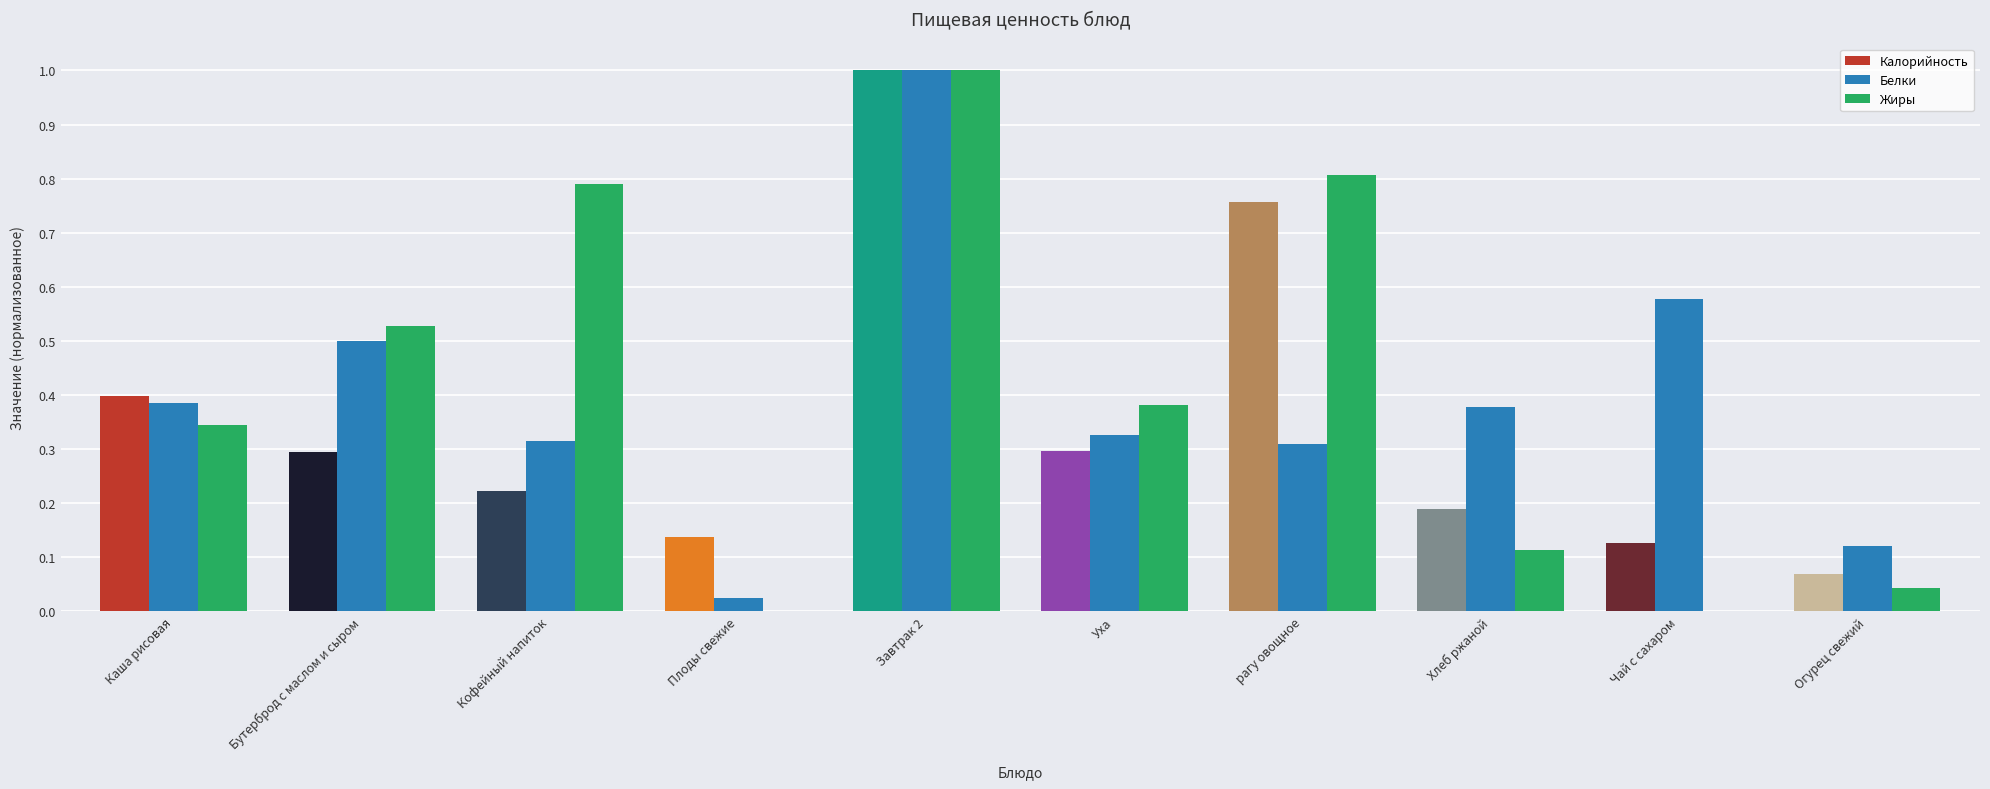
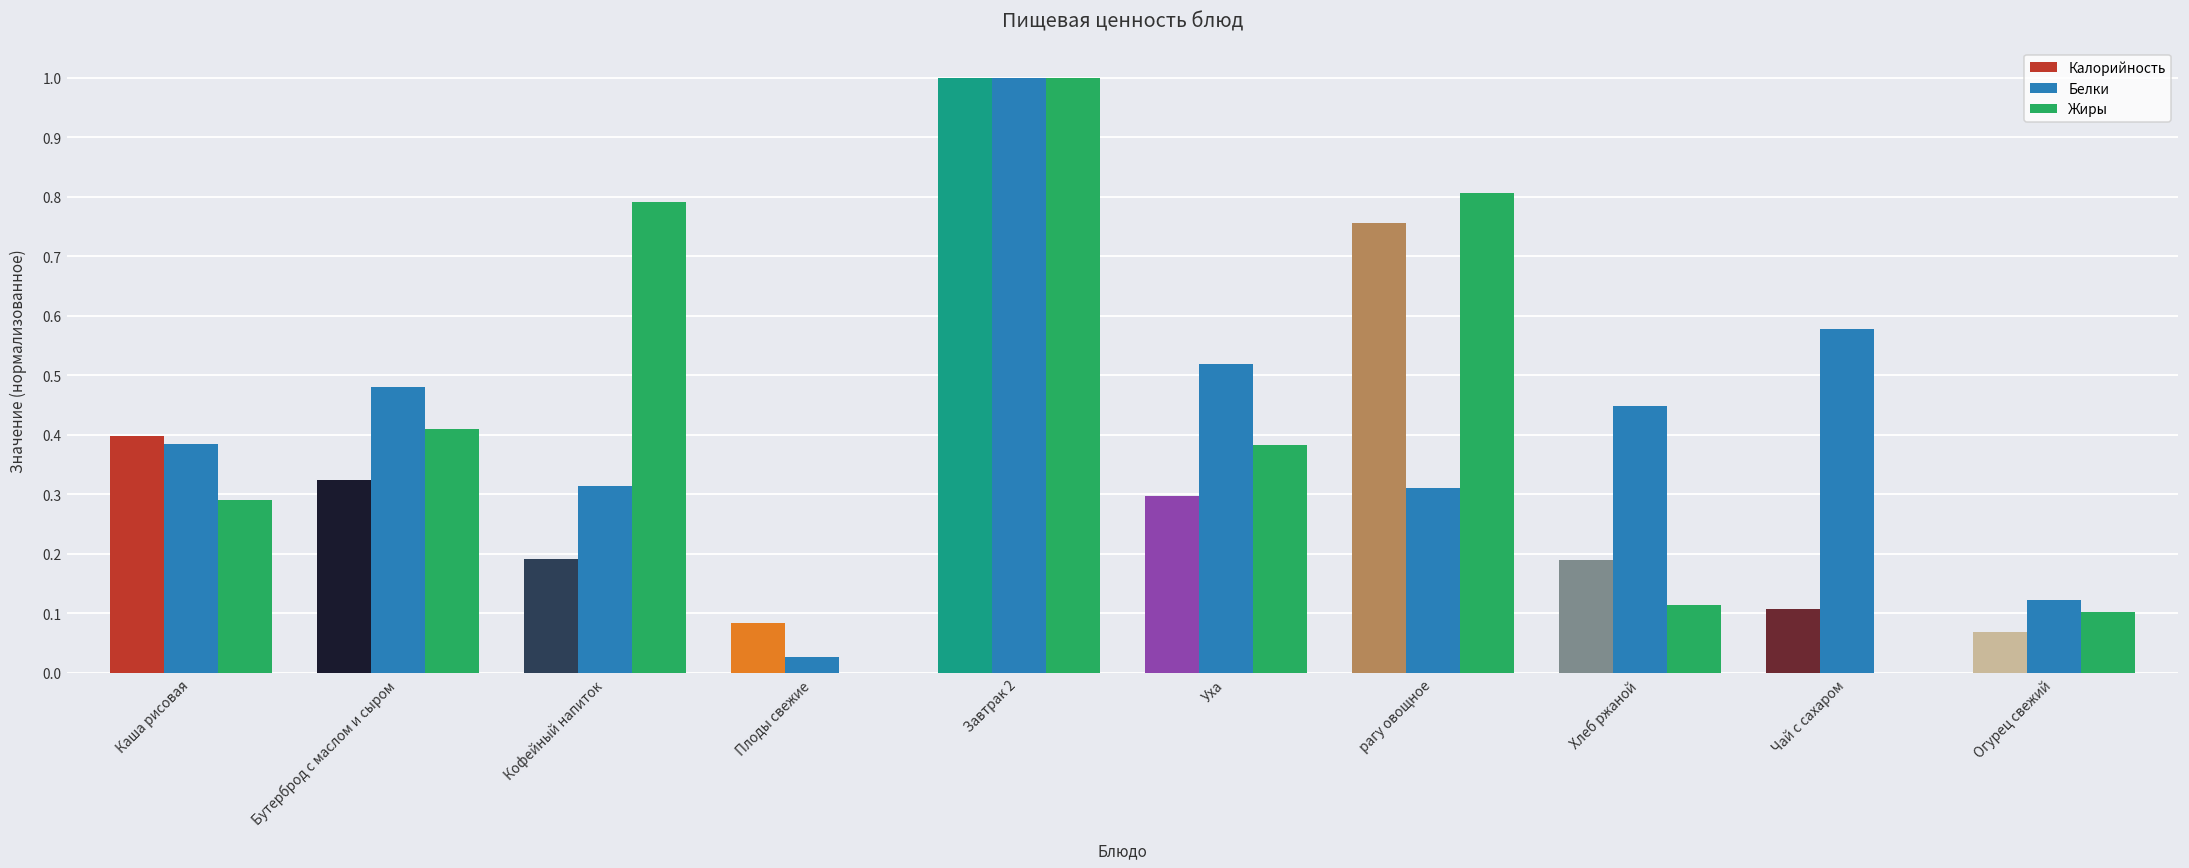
Жиры, Каша рисовая: 0.34 -> 0.29
Калорийность, Бутерброд с маслом и сыром: 0.30 -> 0.32
Белки, Бутерброд с маслом и сыром: 0.50 -> 0.48
Жиры, Бутерброд с маслом и сыром: 0.53 -> 0.41
Калорийность, Кофейный напиток: 0.22 -> 0.19
Калорийность, Плоды свежие: 0.14 -> 0.08
Белки, Уха: 0.33 -> 0.52
Белки, Хлеб ржаной: 0.38 -> 0.45
Калорийность, Чай с сахаром: 0.13 -> 0.11
Жиры, Огурец свежий: 0.04 -> 0.10
